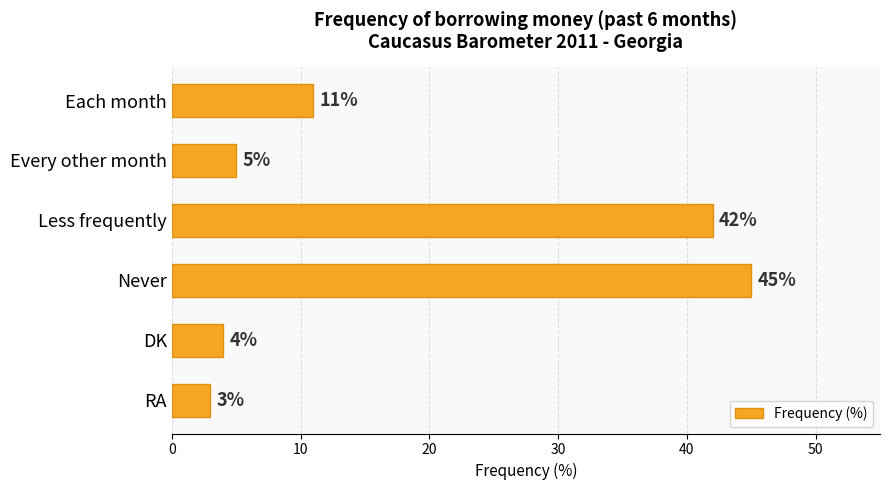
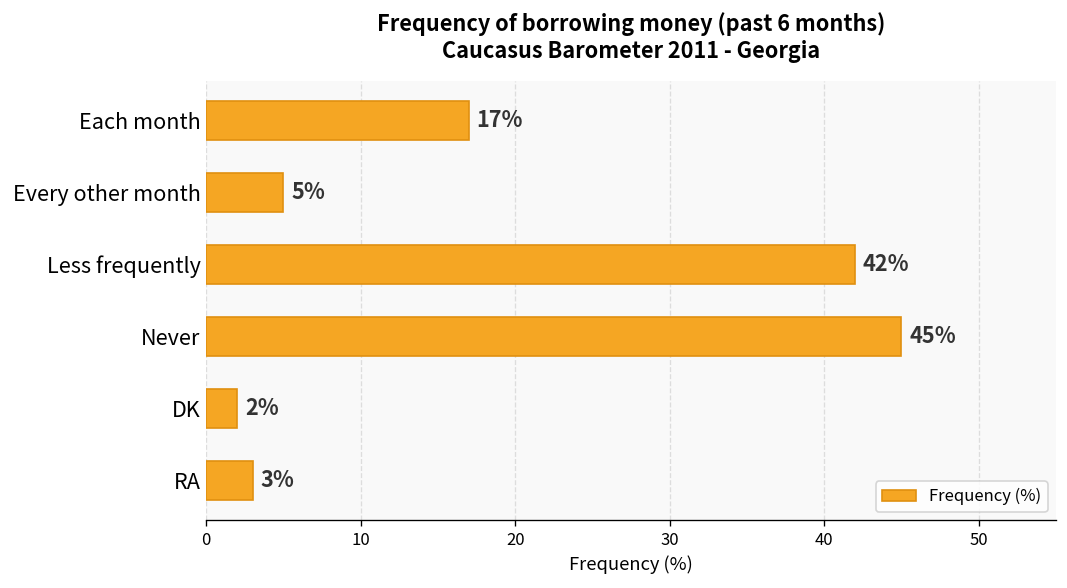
Each month: 11% -> 17%
DK: 4% -> 2%
